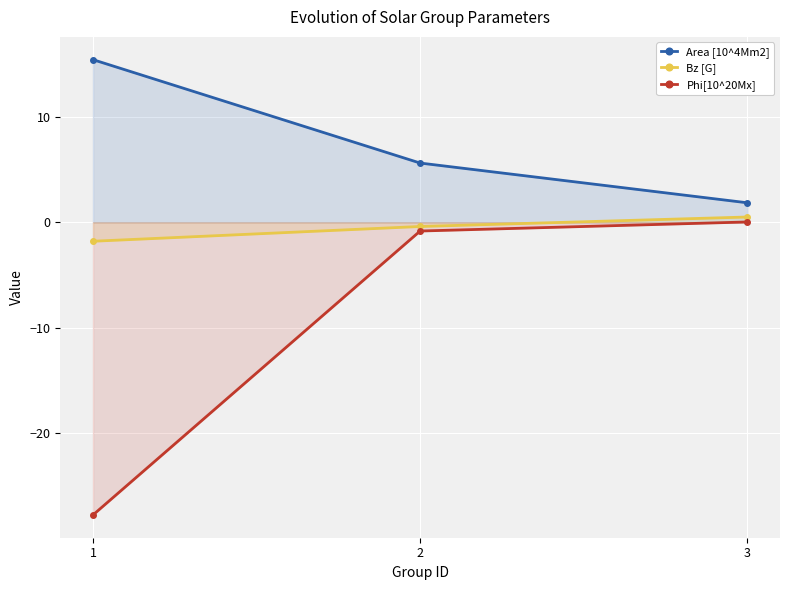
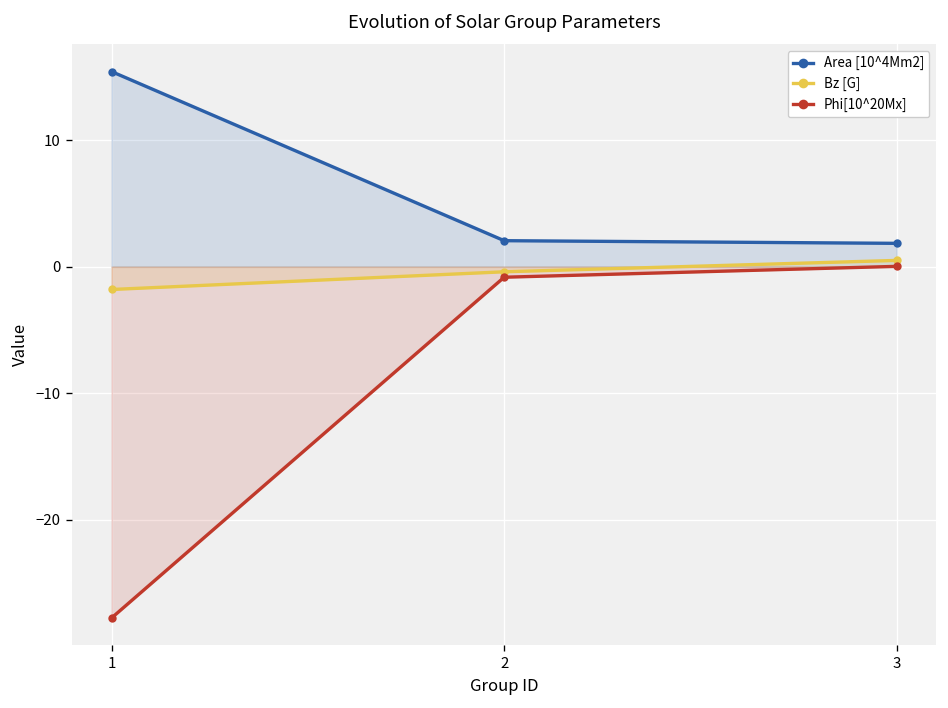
Area [10^4Mm2], 2: 5.6 -> 2.1
